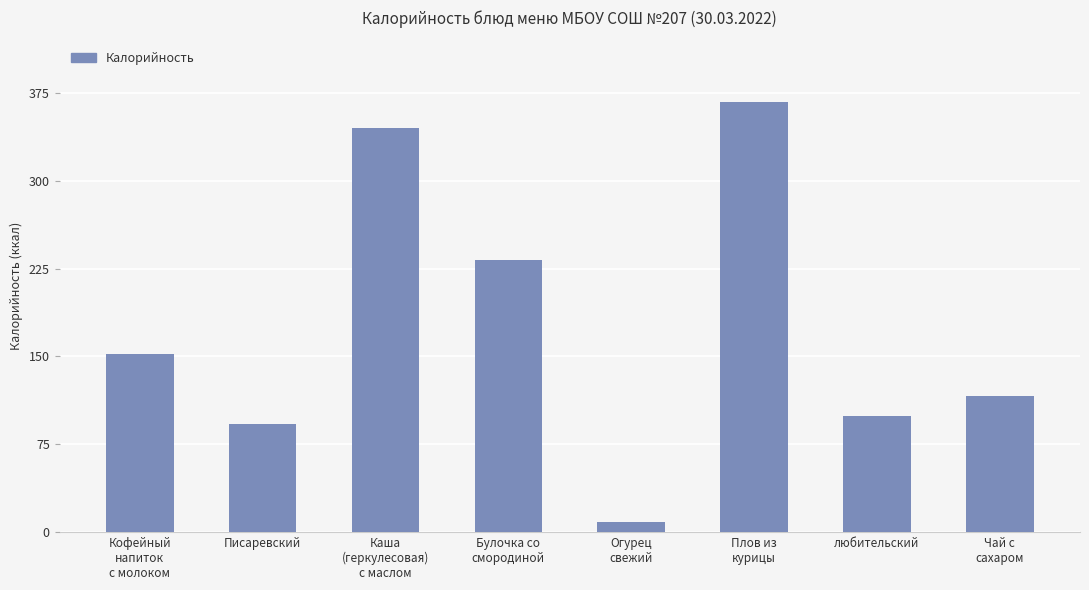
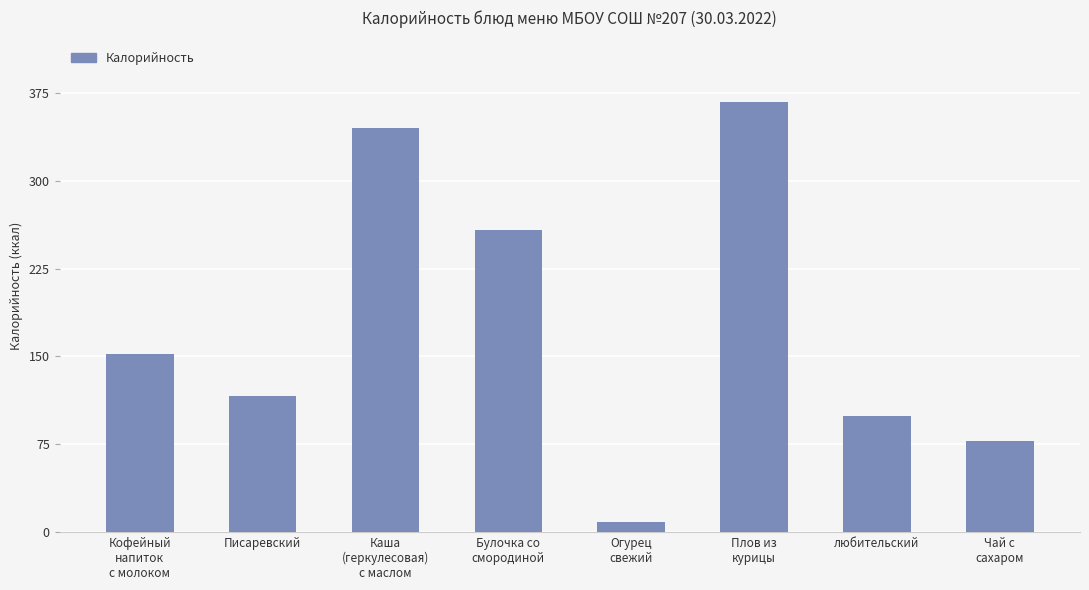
Писаревский: 92 -> 116
Булочка со смородиной: 232 -> 258
Чай с сахаром: 116 -> 78
